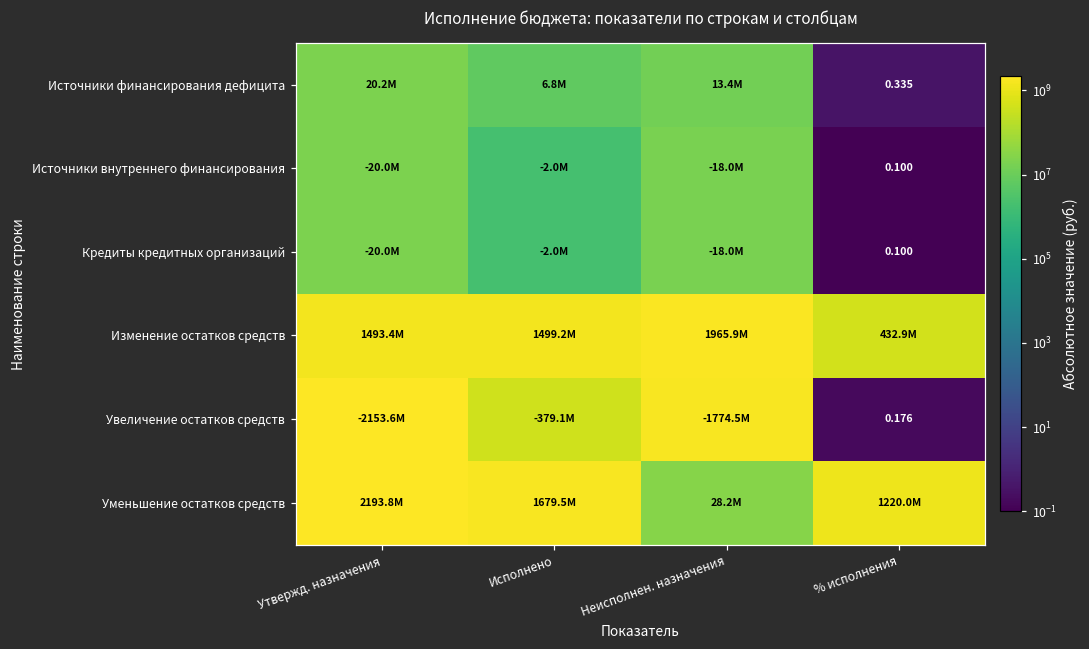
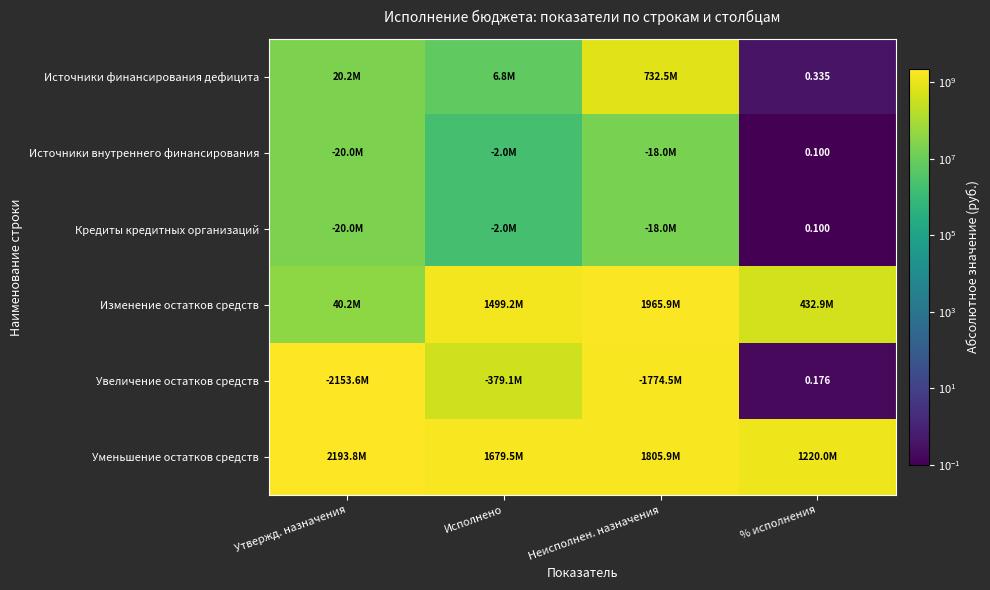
Источники финансирования дефицита, Неисполнен. назначения: 13.4M -> 732.5M
Изменение остатков средств, Утвержд. назначения: 1493.4M -> 40.2M
Уменьшение остатков средств, Неисполнен. назначения: 28.2M -> 1805.9M
